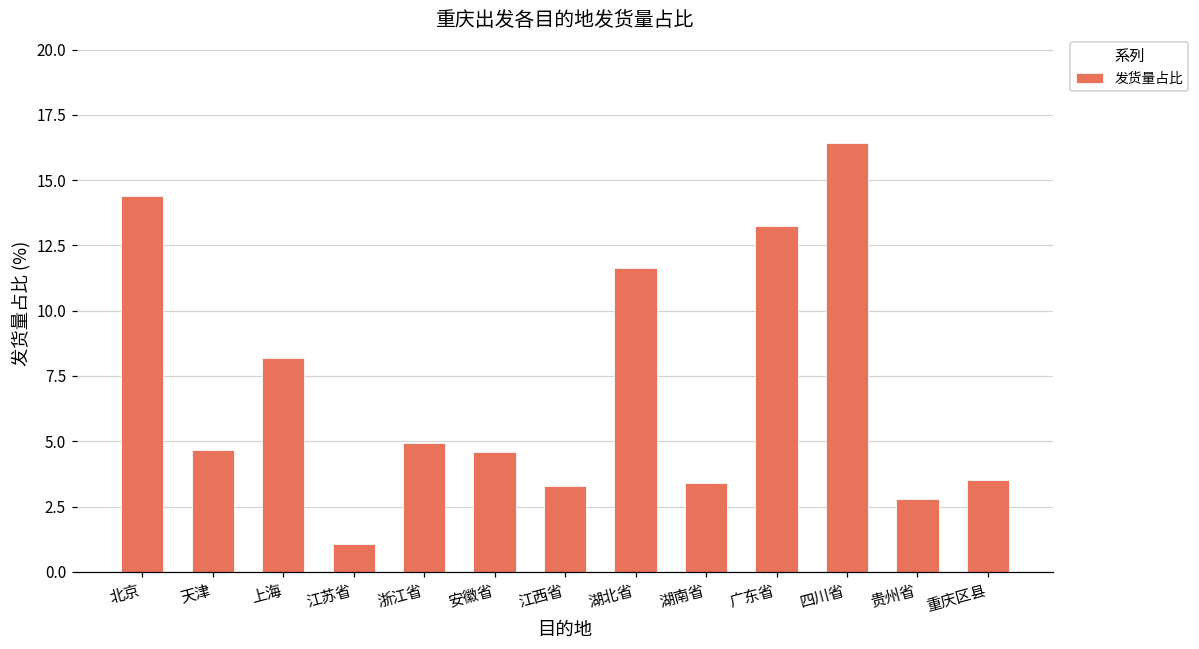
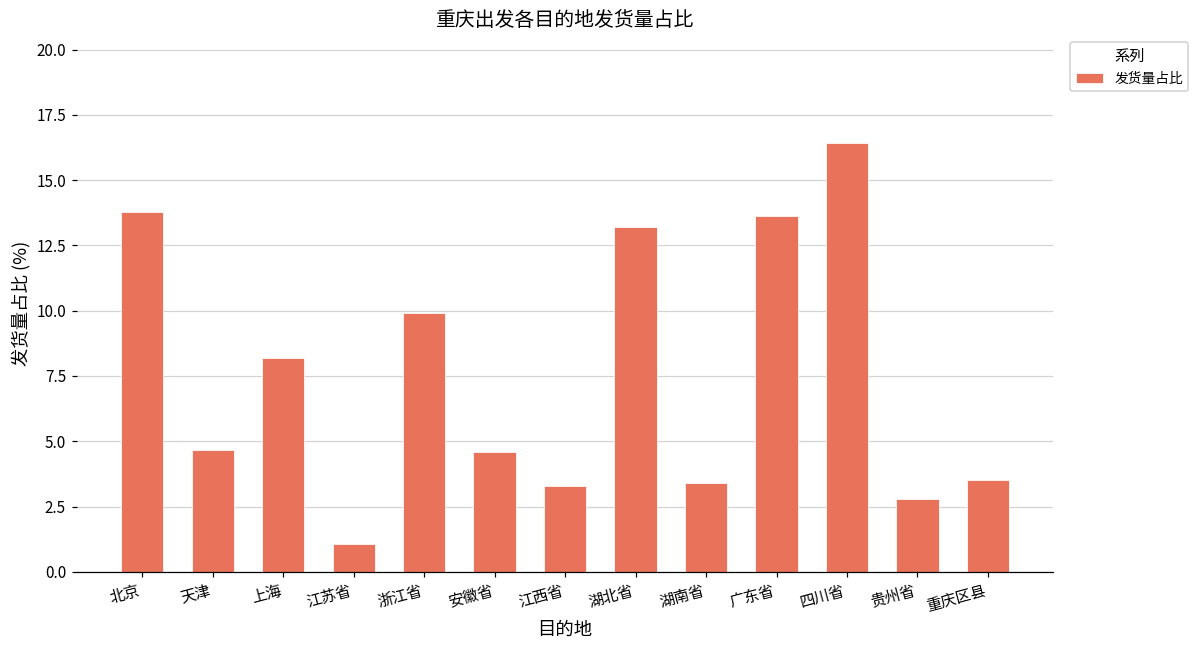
北京: 14.4 -> 13.8
浙江省: 4.9 -> 9.9
湖北省: 11.6 -> 13.2
广东省: 13.2 -> 13.6
